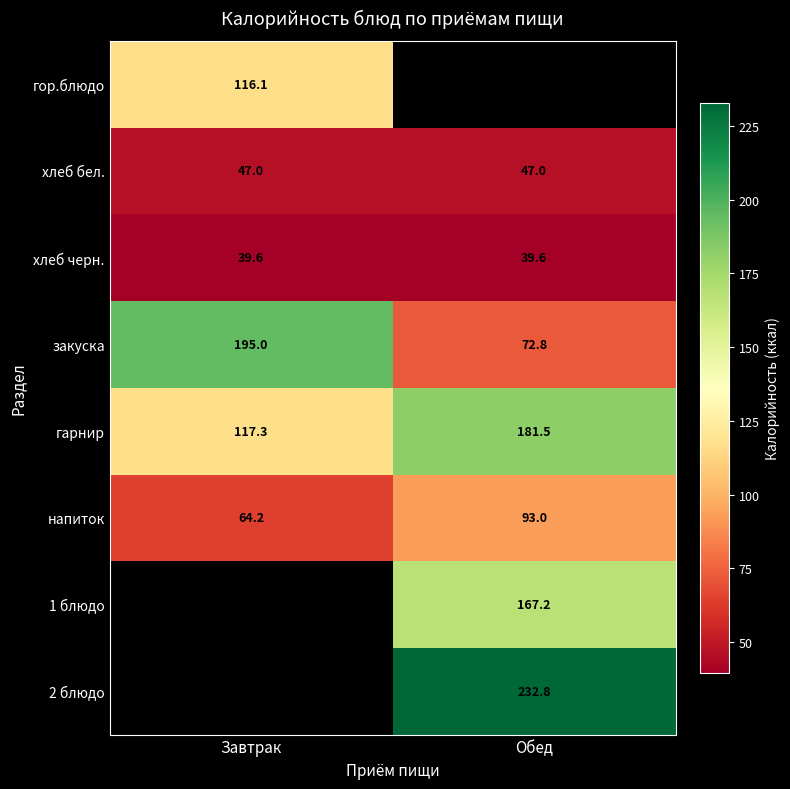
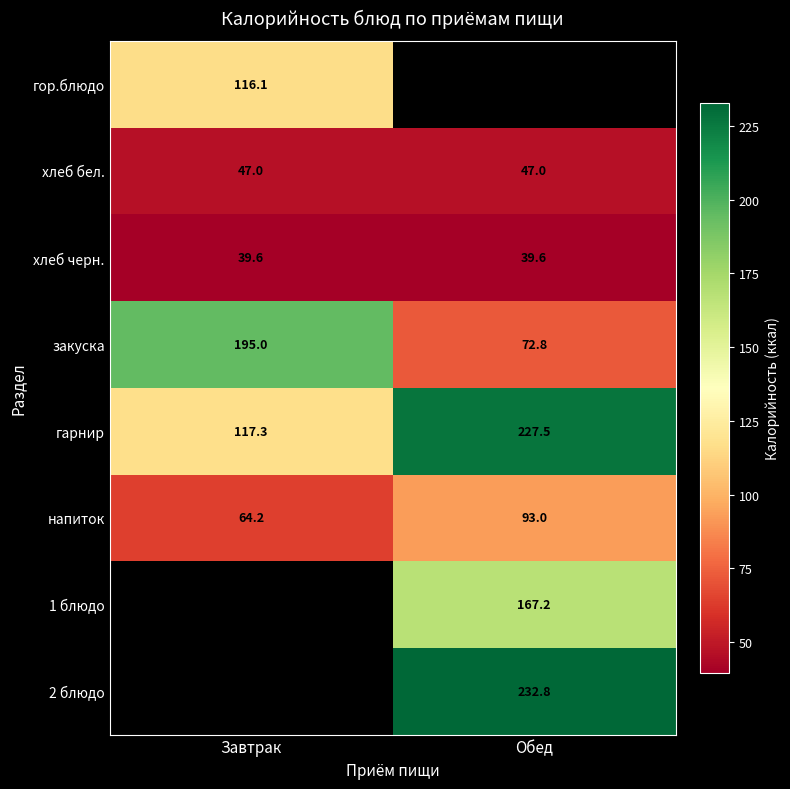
гарнир, Обед: 181.5 -> 227.5
